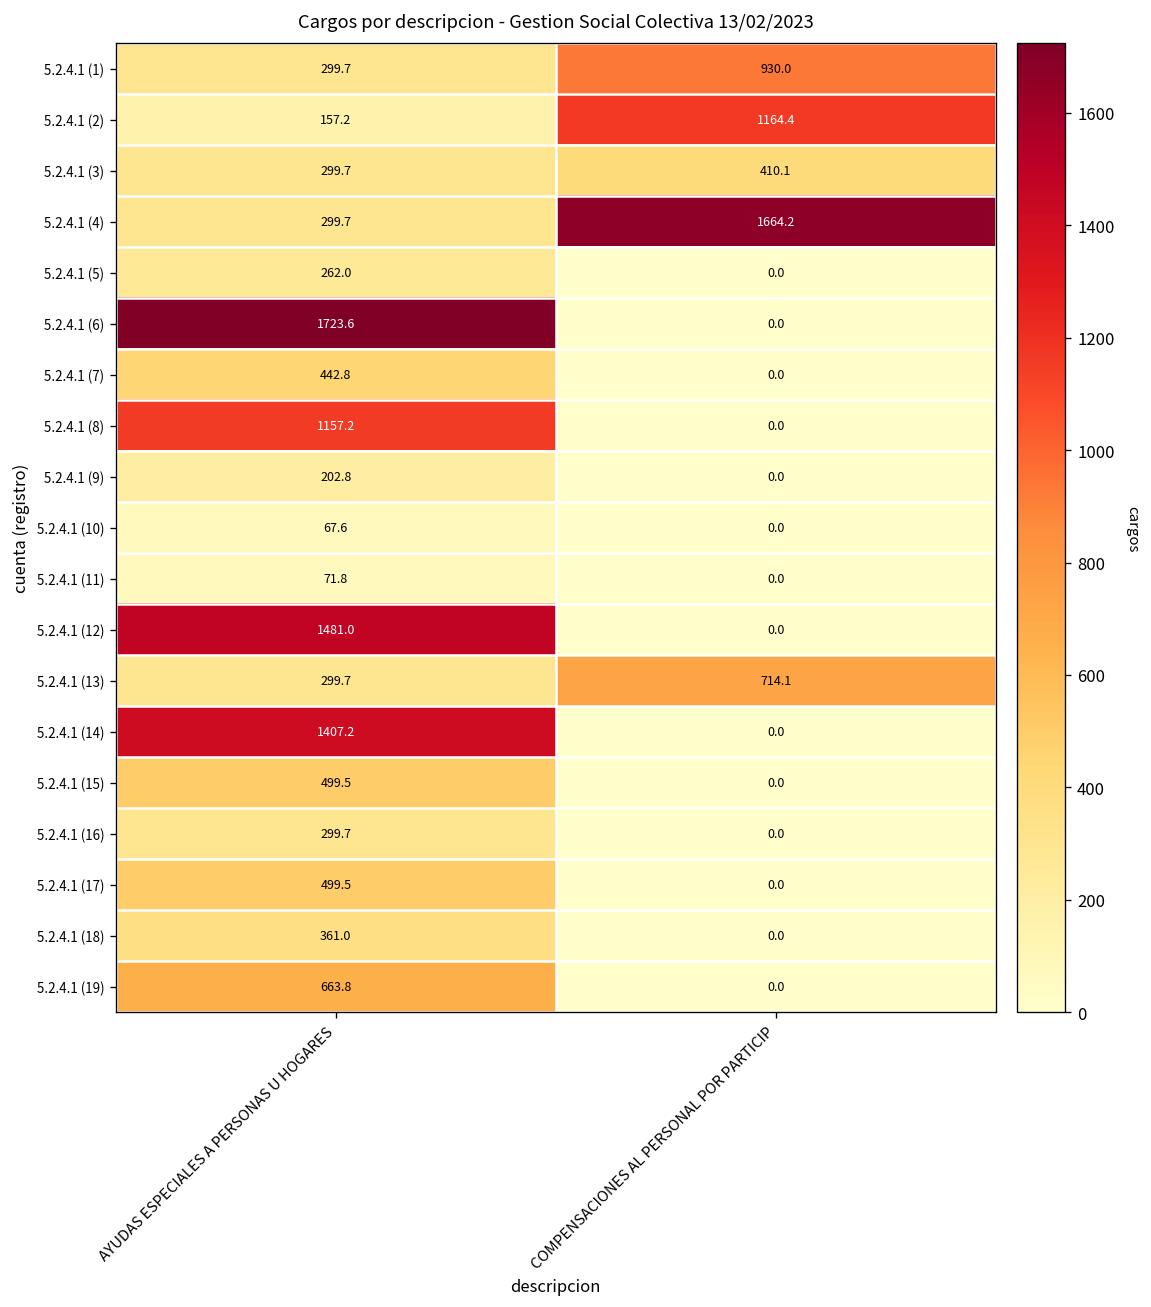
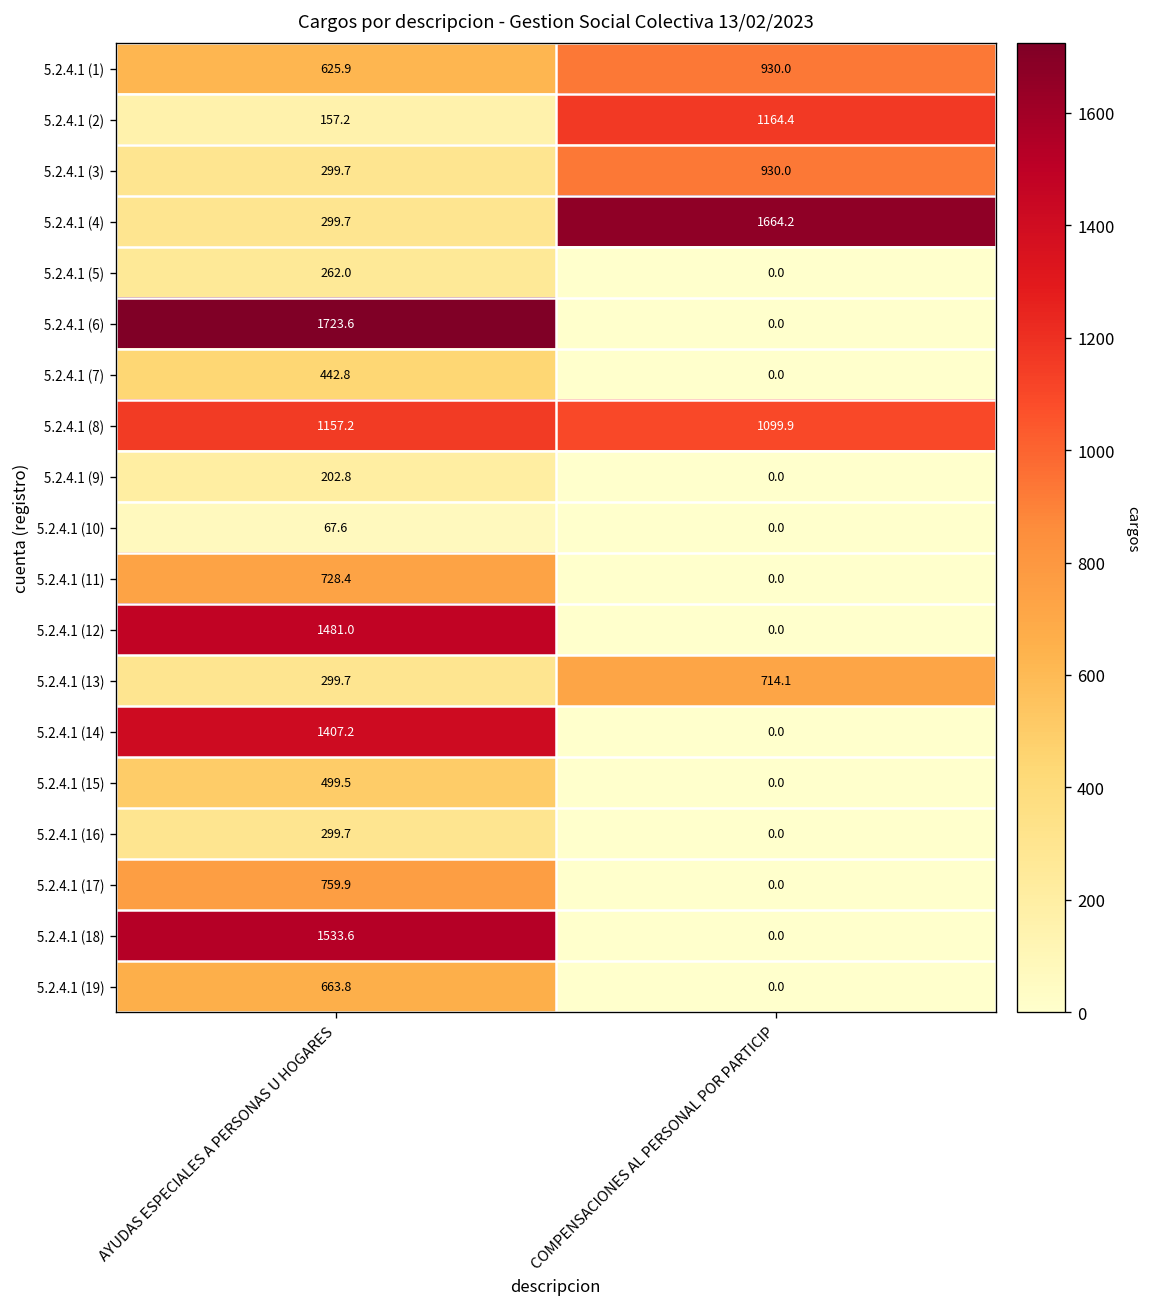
5.2.4.1 (1), AYUDAS ESPECIALES A PERSONAS U HOGARES: 299.7 -> 625.9
5.2.4.1 (3), COMPENSACIONES AL PERSONAL POR PARTICIP: 410.1 -> 930.0
5.2.4.1 (8), COMPENSACIONES AL PERSONAL POR PARTICIP: 0.0 -> 1099.9
5.2.4.1 (11), AYUDAS ESPECIALES A PERSONAS U HOGARES: 71.8 -> 728.4
5.2.4.1 (17), AYUDAS ESPECIALES A PERSONAS U HOGARES: 499.5 -> 759.9
5.2.4.1 (18), AYUDAS ESPECIALES A PERSONAS U HOGARES: 361.0 -> 1533.6
